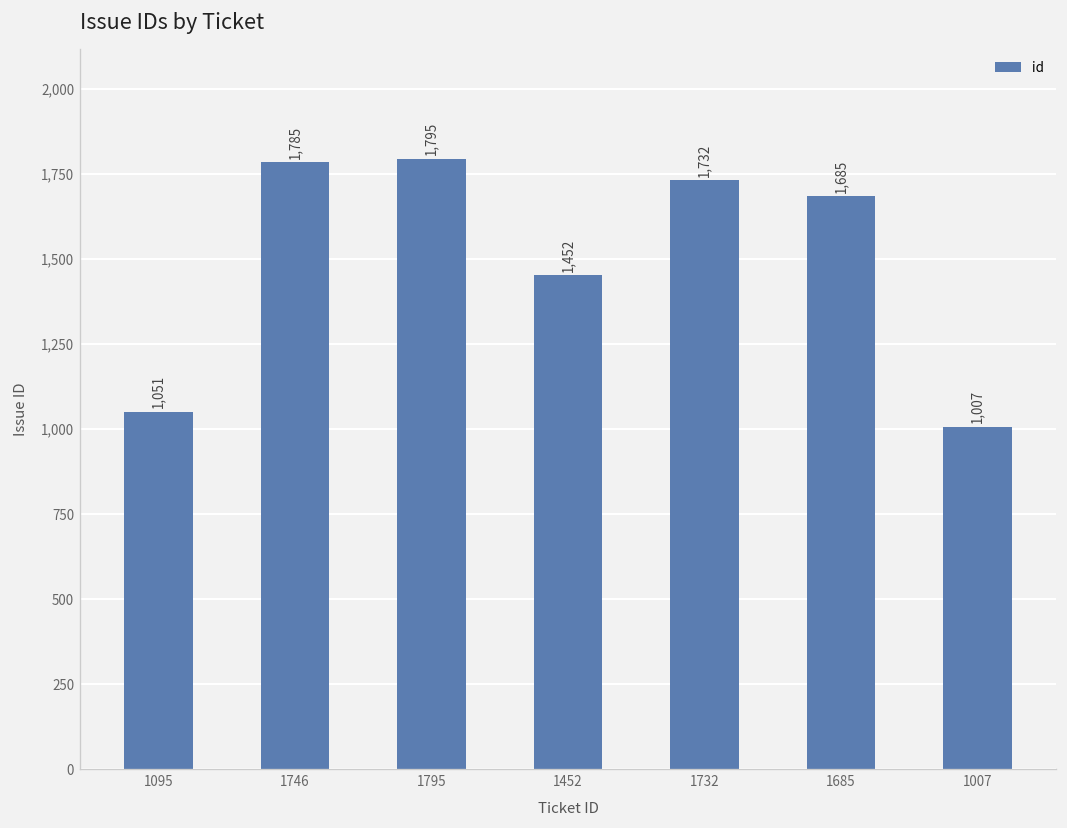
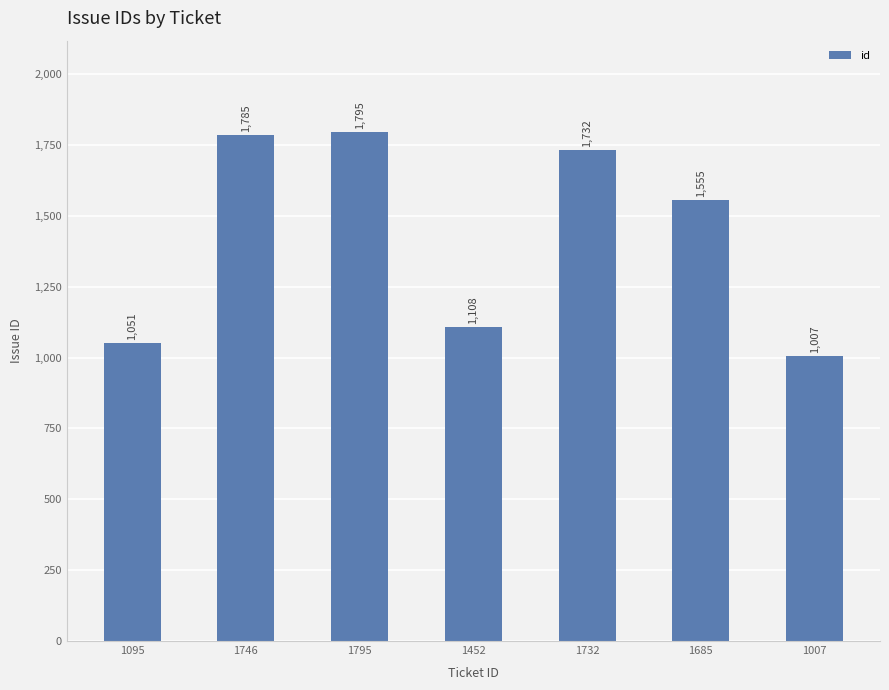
1452: 1,452 -> 1,108
1685: 1,685 -> 1,555
